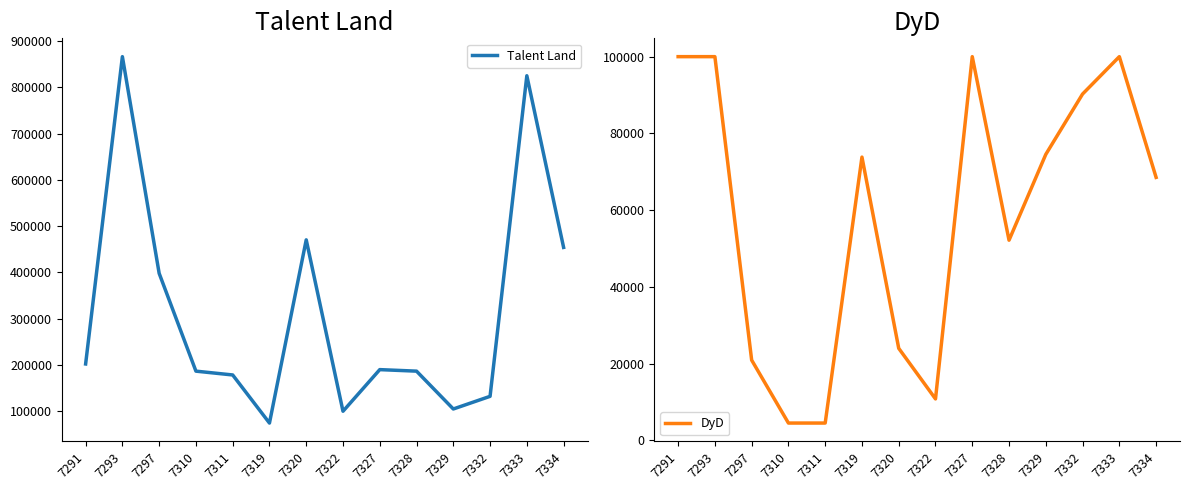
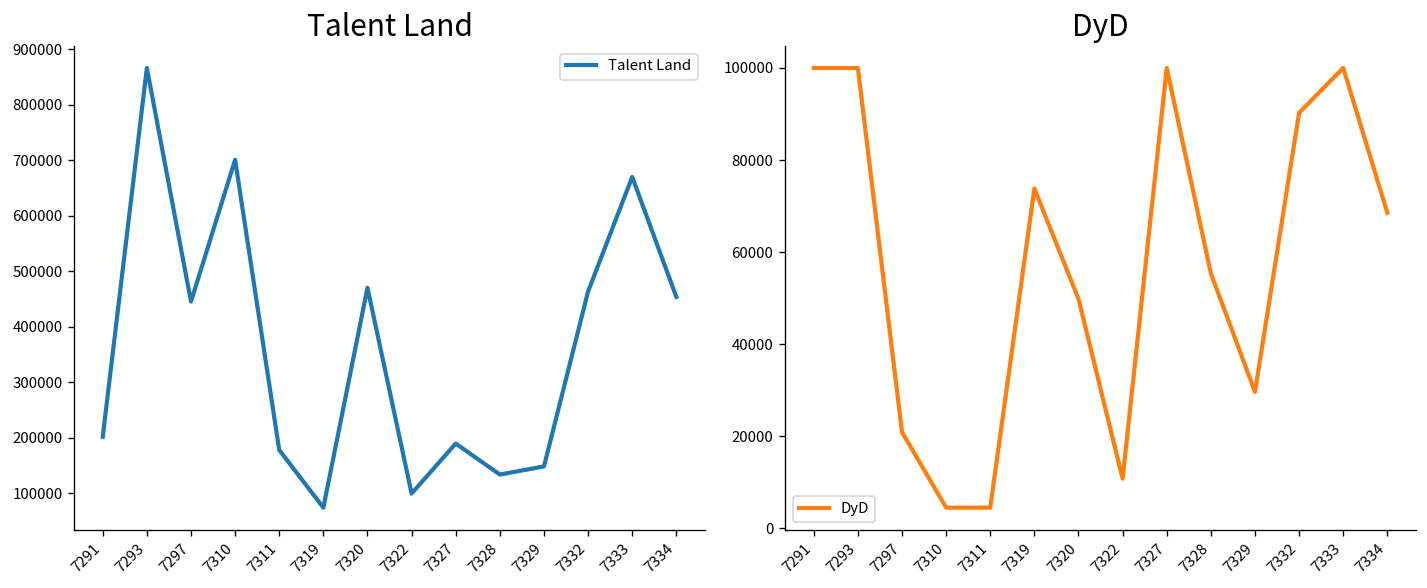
Talent Land, 7297: 400000 -> 450000
Talent Land, 7310: 190000 -> 700000
Talent Land, 7328: 190000 -> 130000
Talent Land, 7329: 100000 -> 150000
Talent Land, 7332: 130000 -> 460000
Talent Land, 7333: 830000 -> 670000
DyD, 7320: 24000 -> 50000
DyD, 7328: 52000 -> 55000
DyD, 7329: 75000 -> 30000
